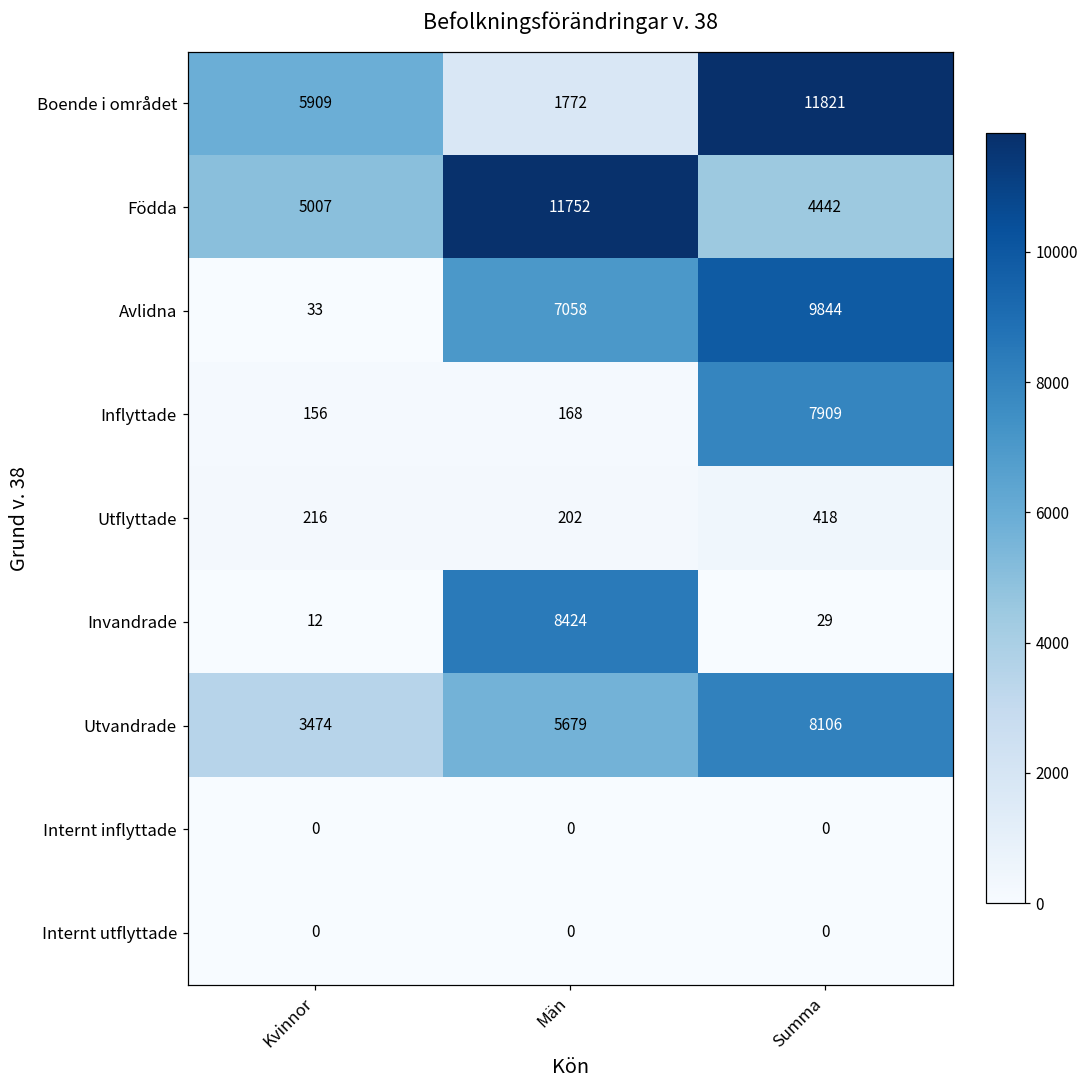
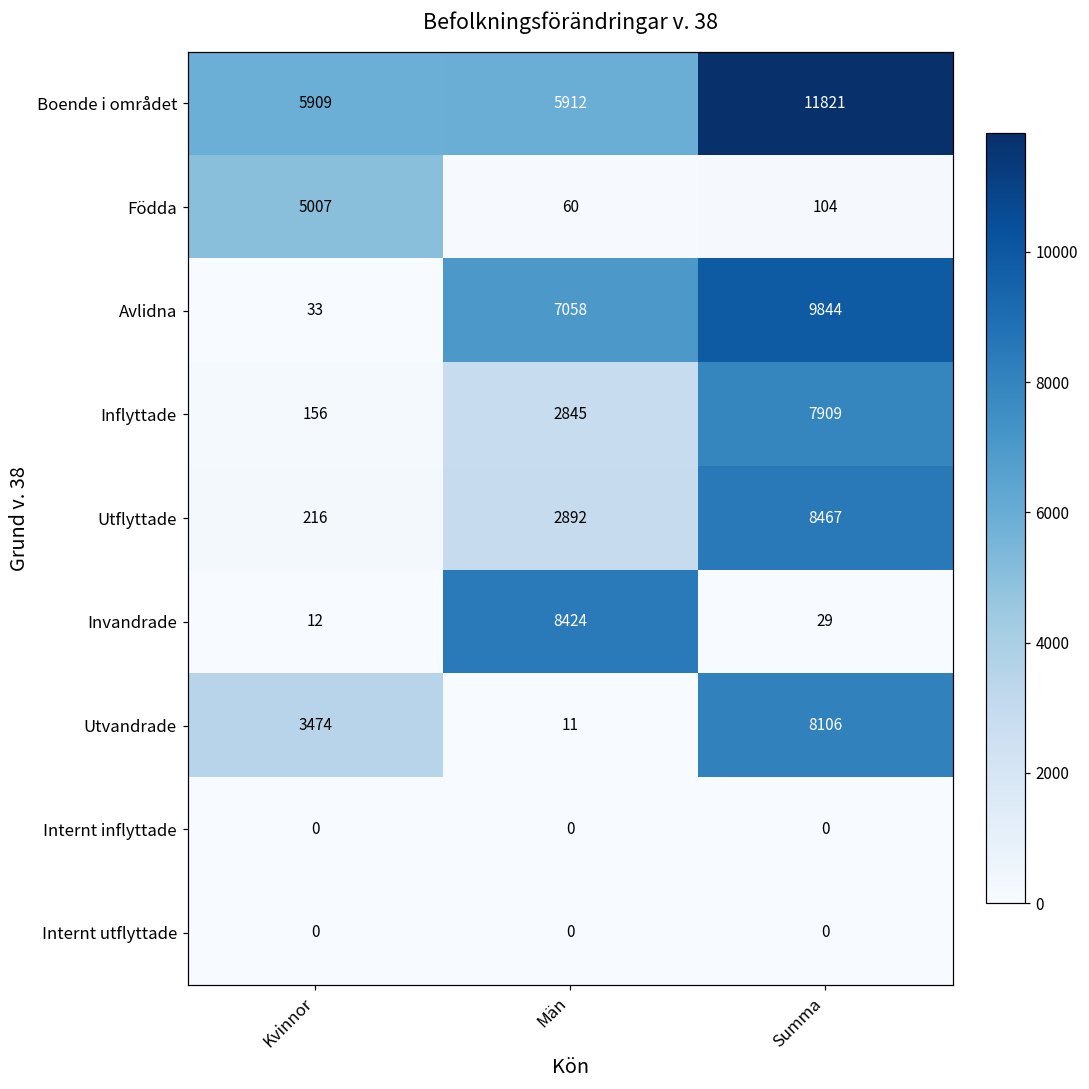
Boende i området, Män: 1772 -> 5912
Födda, Män: 11752 -> 60
Födda, Summa: 4442 -> 104
Inflyttade, Män: 168 -> 2845
Utflyttade, Män: 202 -> 2892
Utflyttade, Summa: 418 -> 8467
Utvandrade, Män: 5679 -> 11
